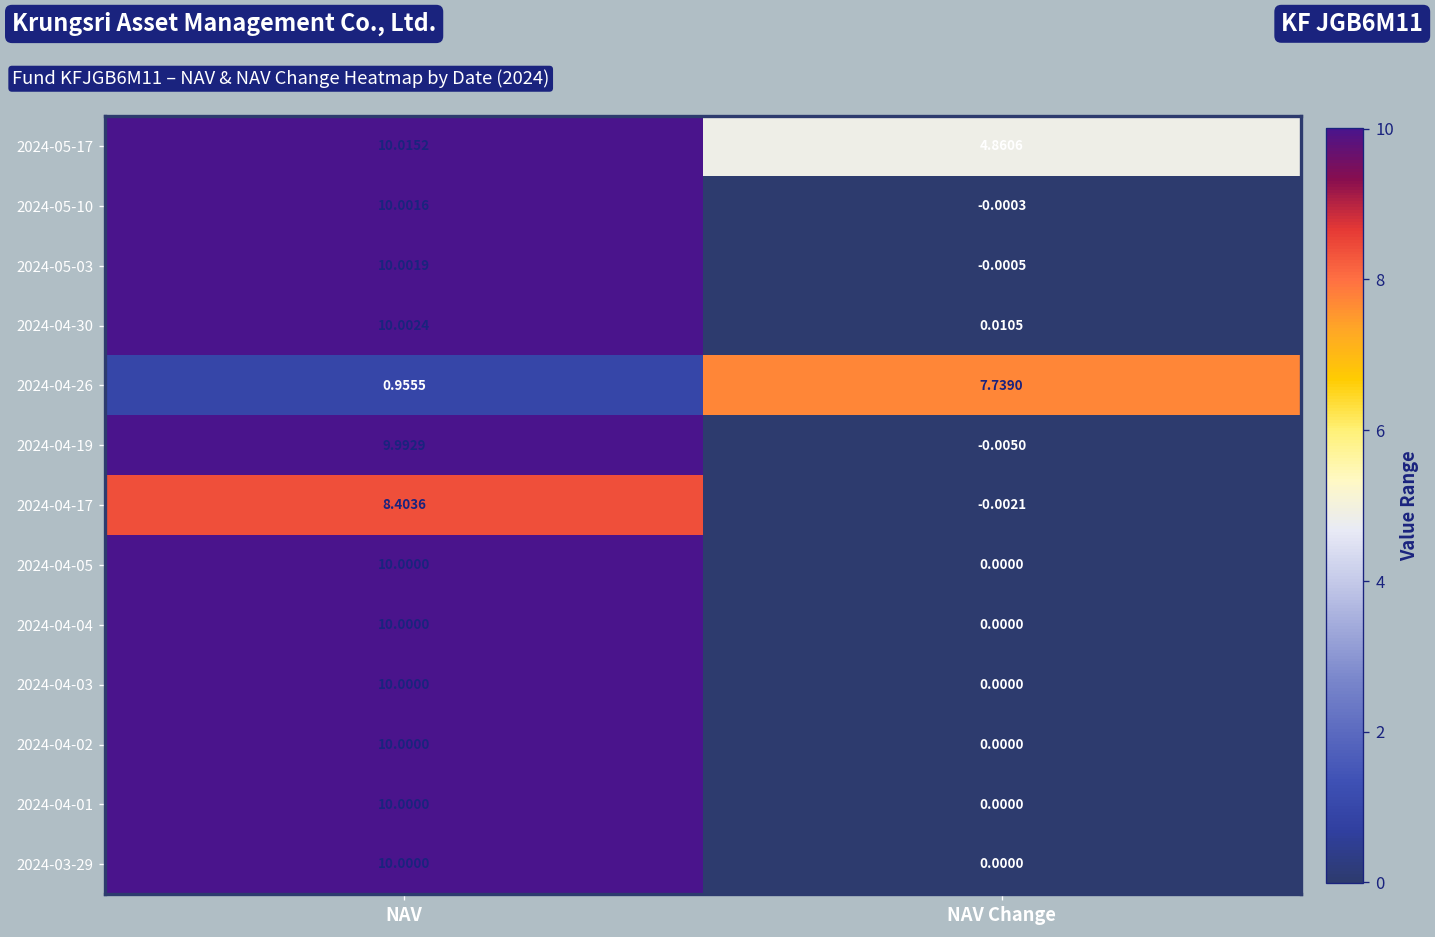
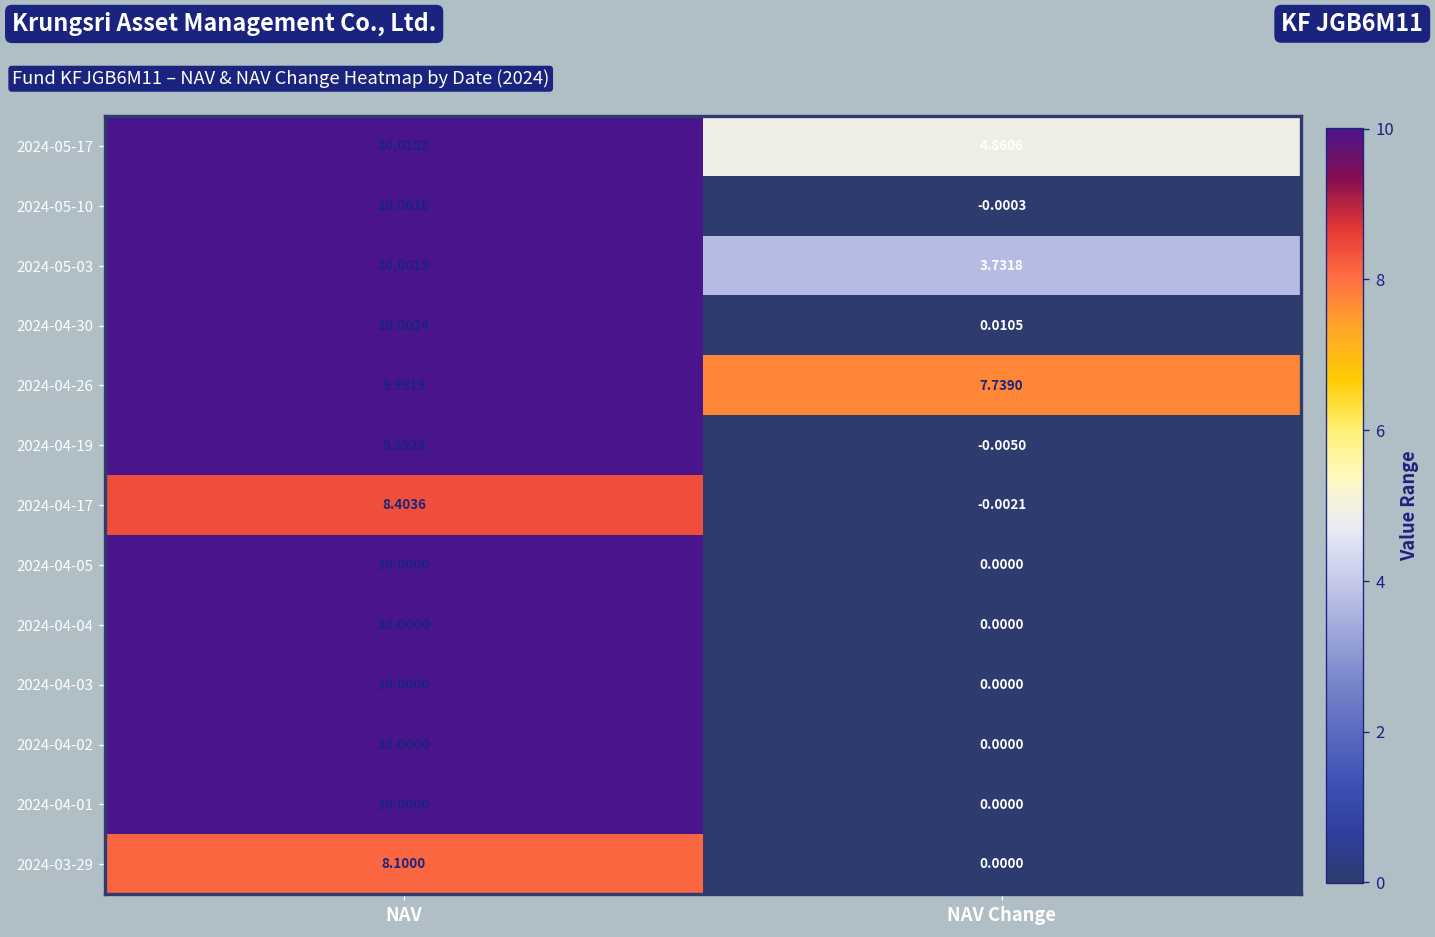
2024-05-03, NAV Change: -0.0005 -> 3.7318
2024-04-26, NAV: 0.9555 -> 9.9919
2024-03-29, NAV: 10.0000 -> 8.1000
